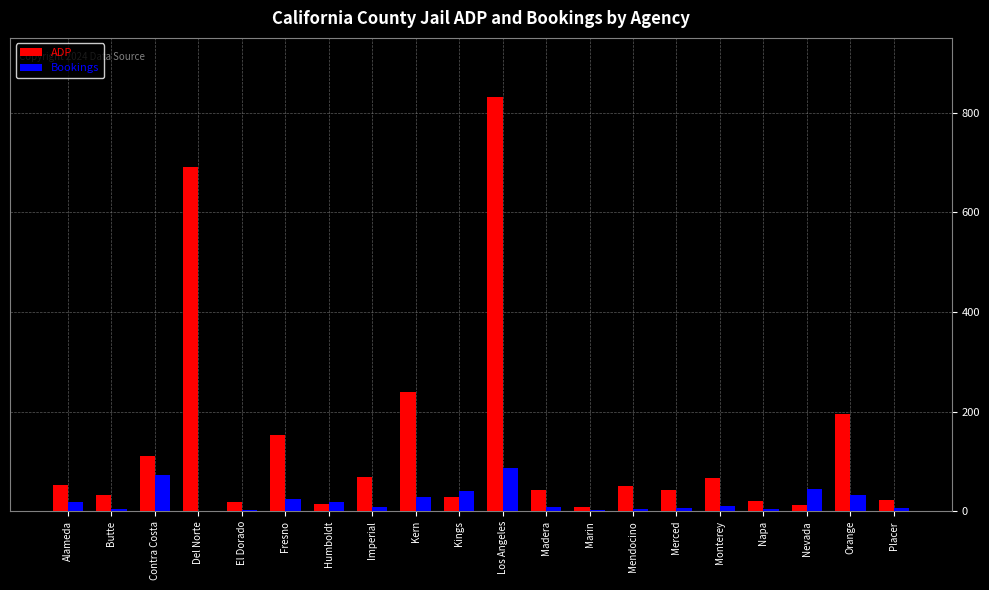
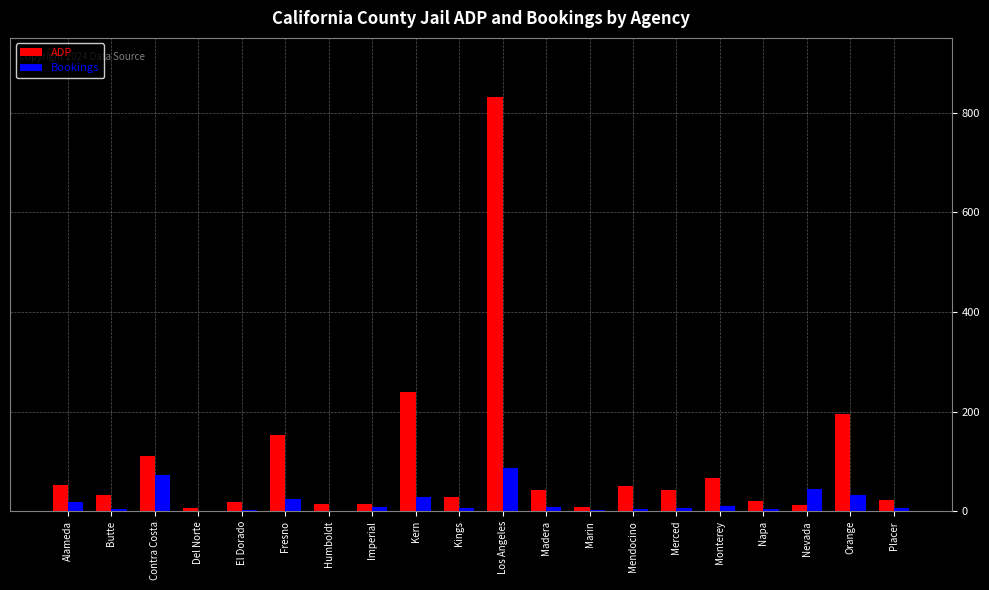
ADP, Del Norte: 690 -> 10
Bookings, Humboldt: 20 -> 0
ADP, Imperial: 70 -> 20
Bookings, Kings: 40 -> 10
